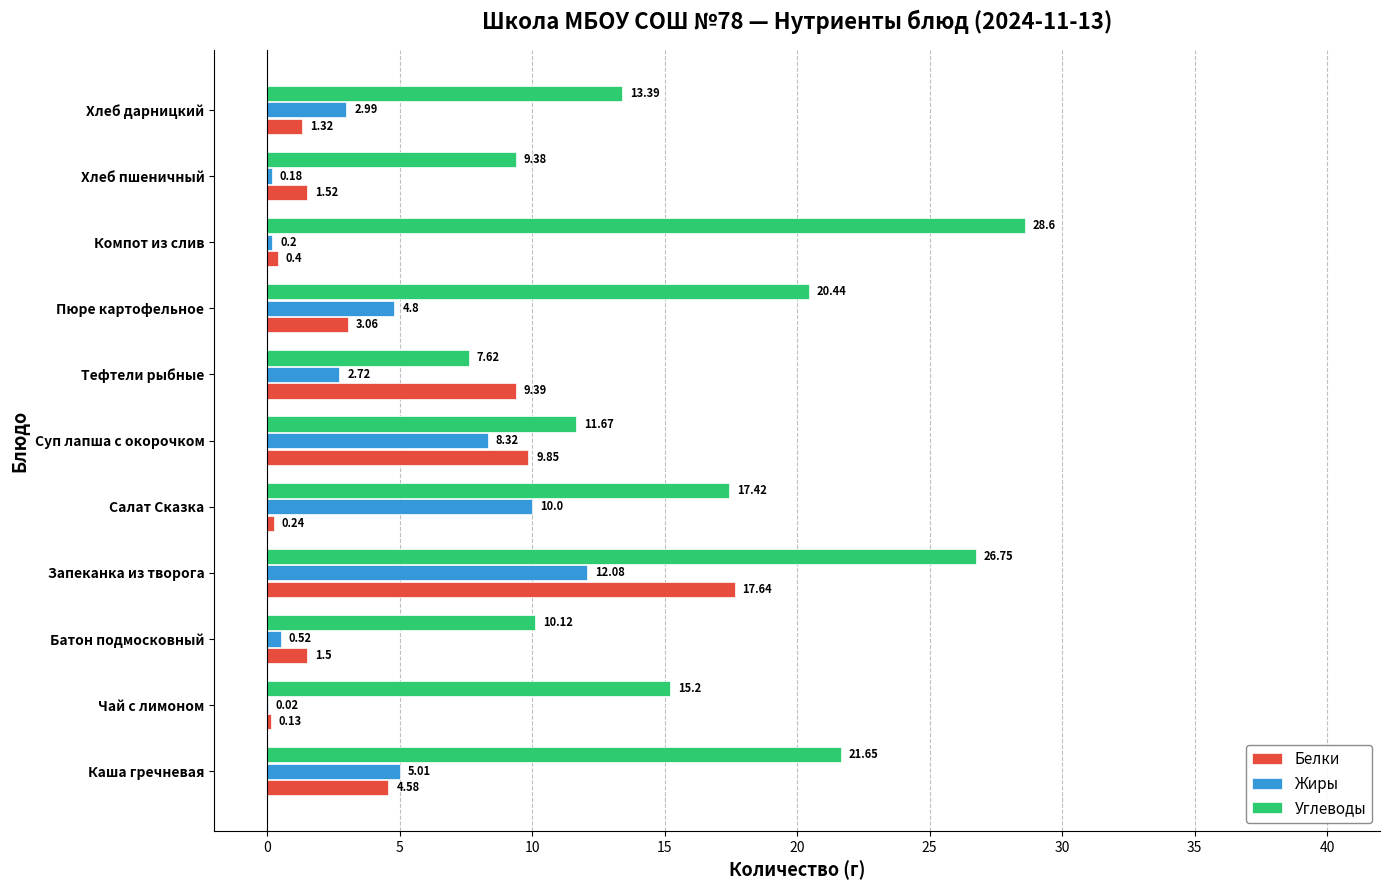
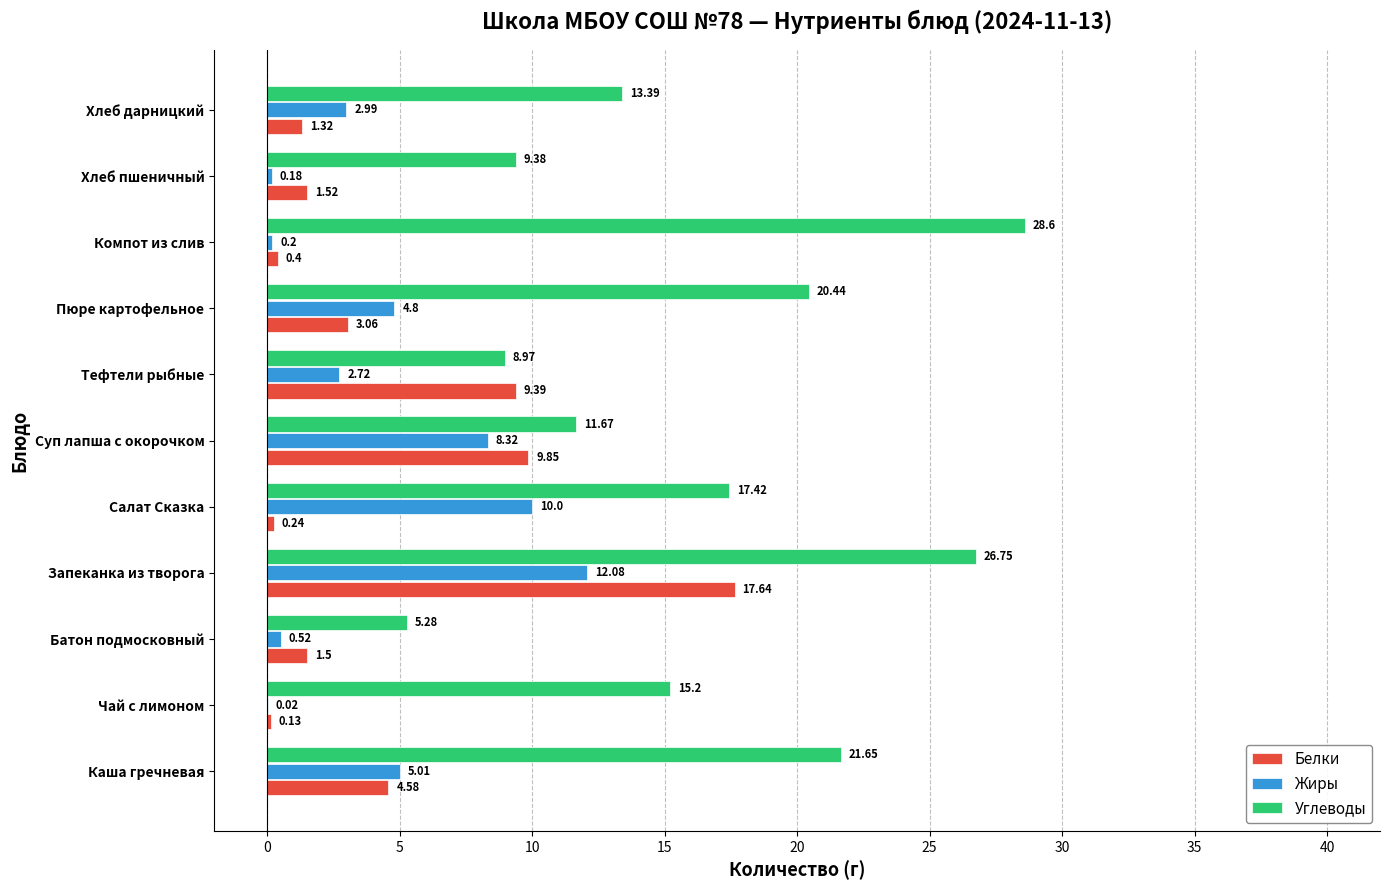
Углеводы, Тефтели рыбные: 7.62 -> 8.97
Углеводы, Батон подмосковный: 10.12 -> 5.28
